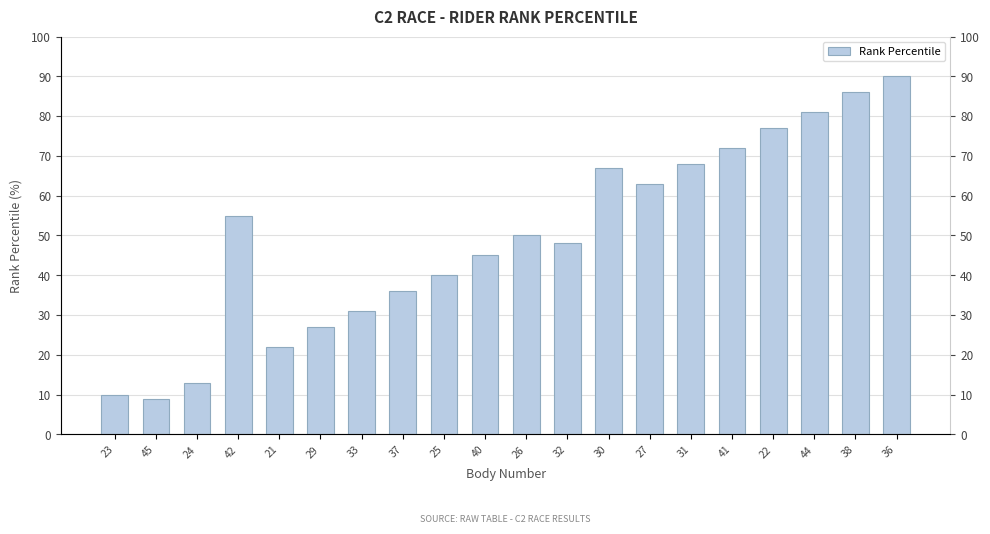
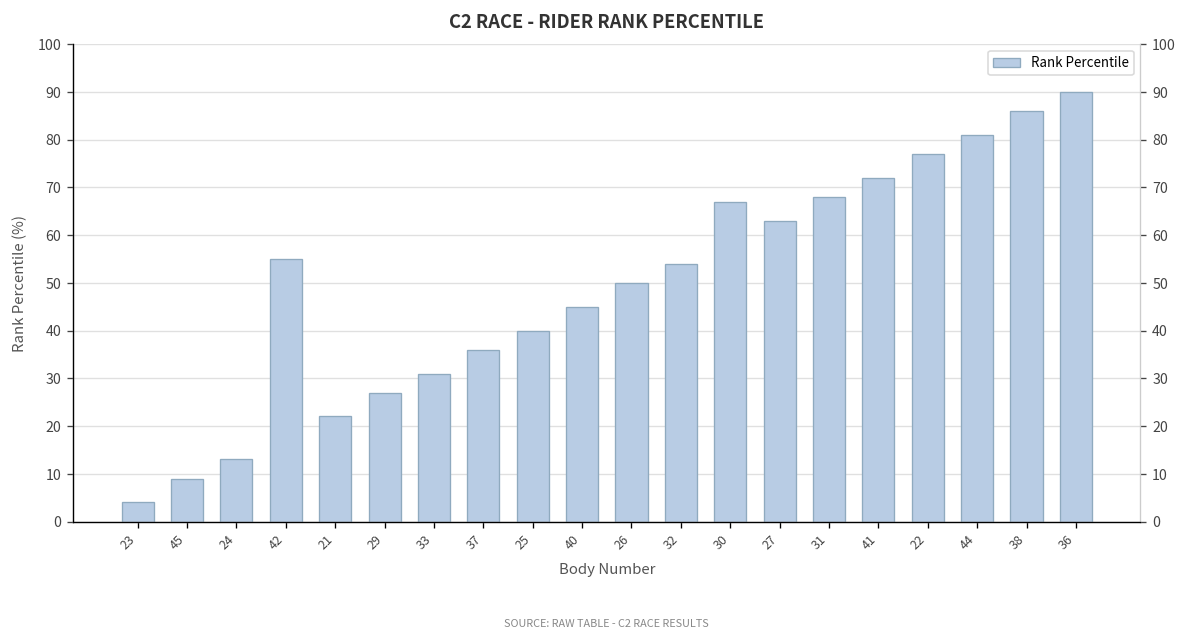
23: 10 -> 4
32: 48 -> 54
